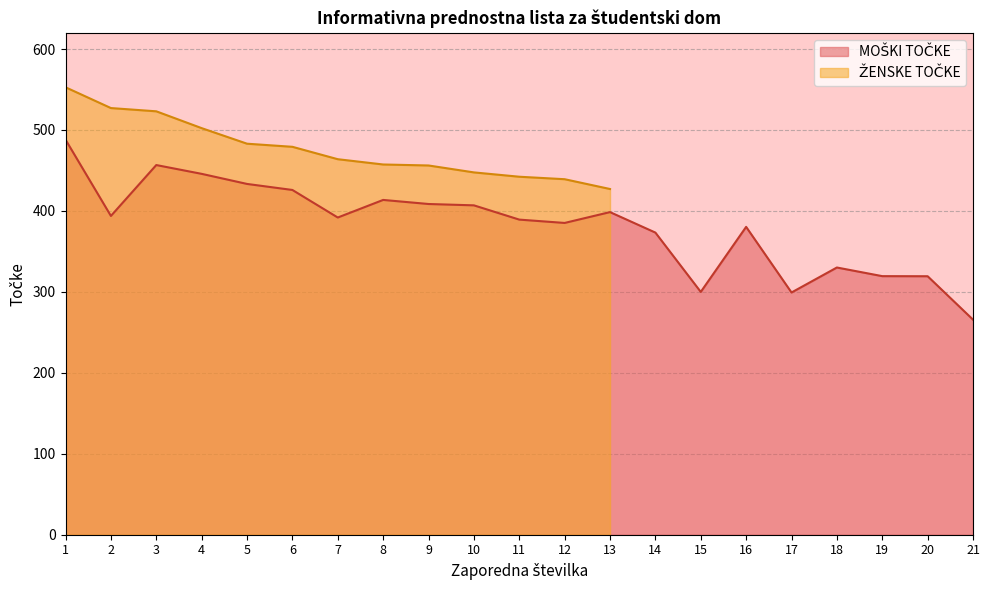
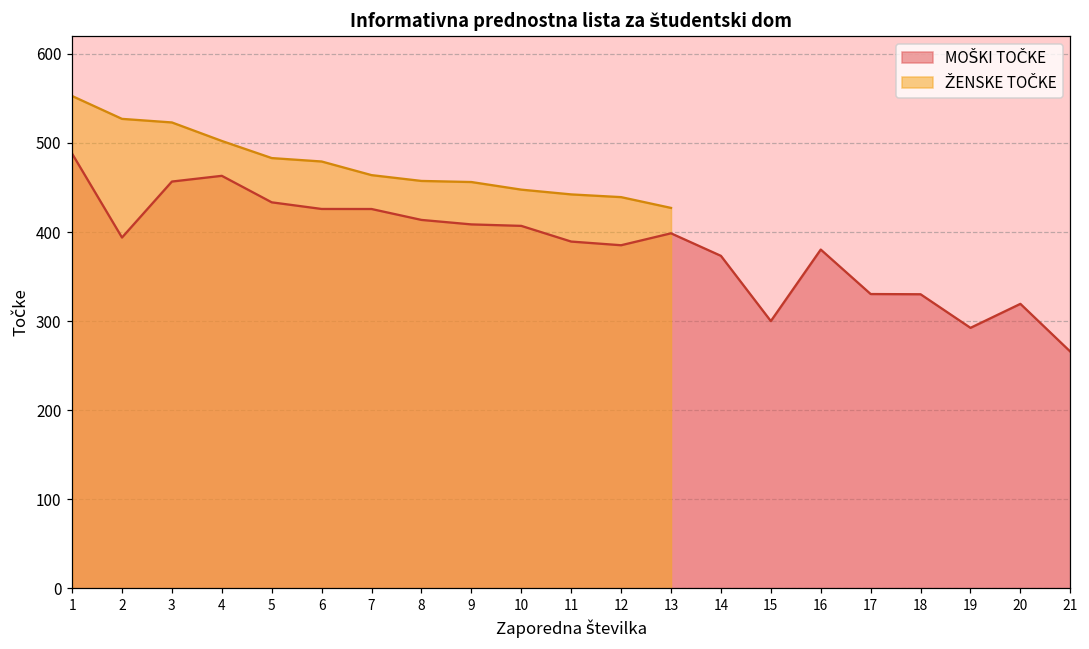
MOŠKI TOČKE, 4: 450 -> 460
MOŠKI TOČKE, 7: 390 -> 430
MOŠKI TOČKE, 17: 300 -> 330
MOŠKI TOČKE, 19: 320 -> 290
